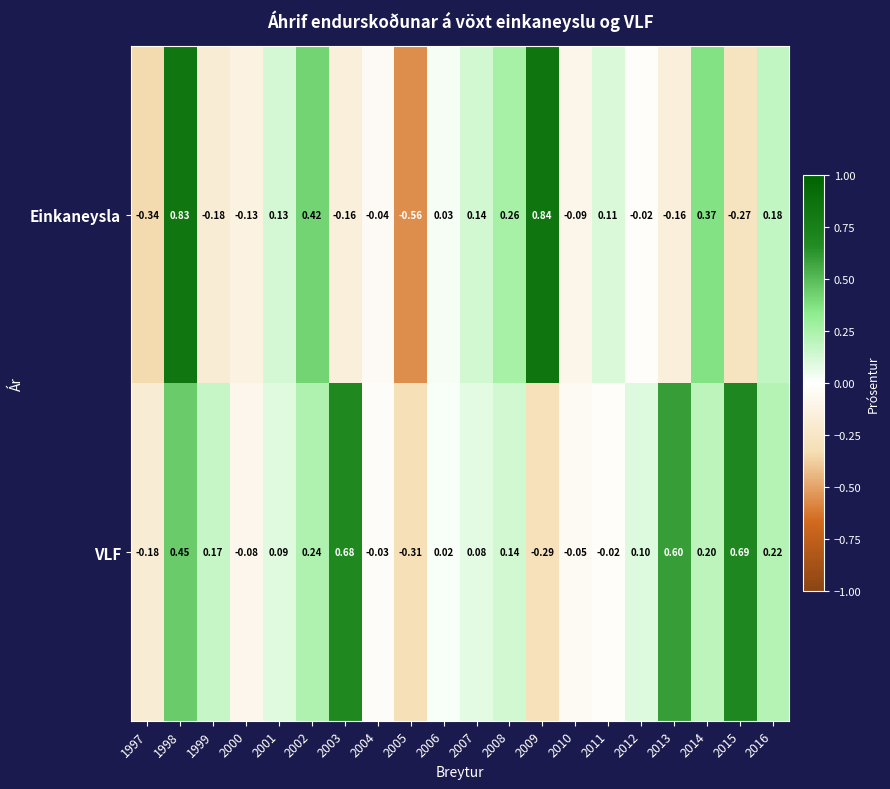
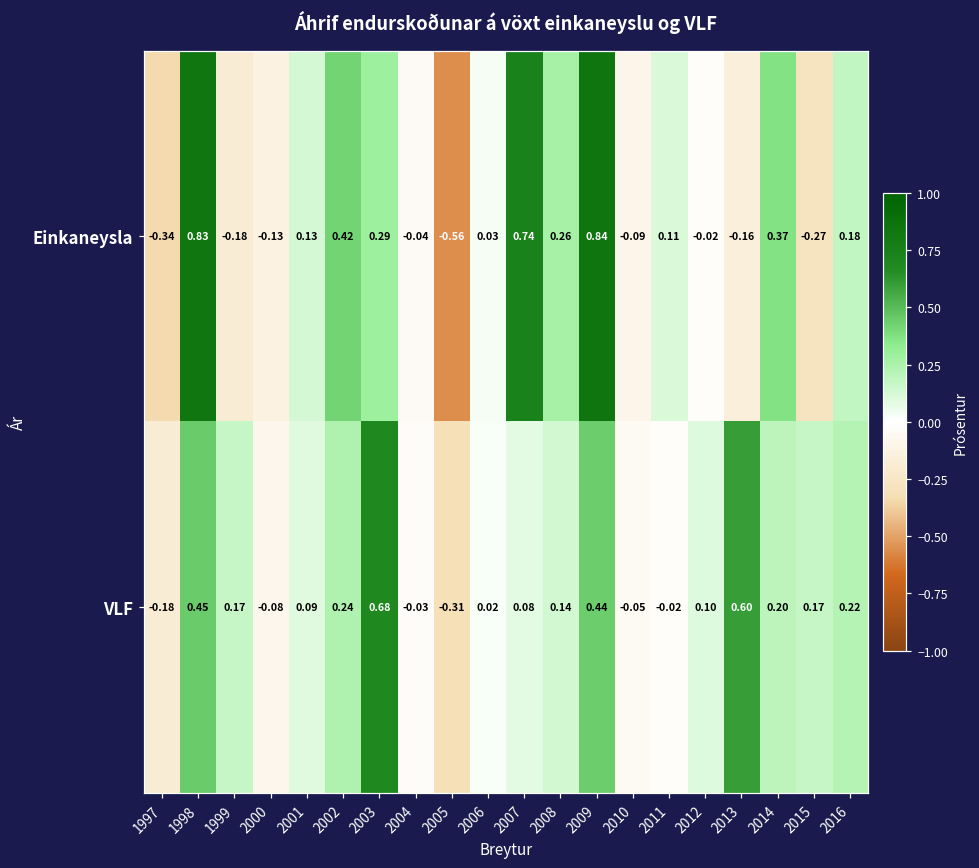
Einkaneysla, 2003: -0.16 -> 0.29
Einkaneysla, 2007: 0.14 -> 0.74
VLF, 2009: -0.29 -> 0.44
VLF, 2015: 0.69 -> 0.17
